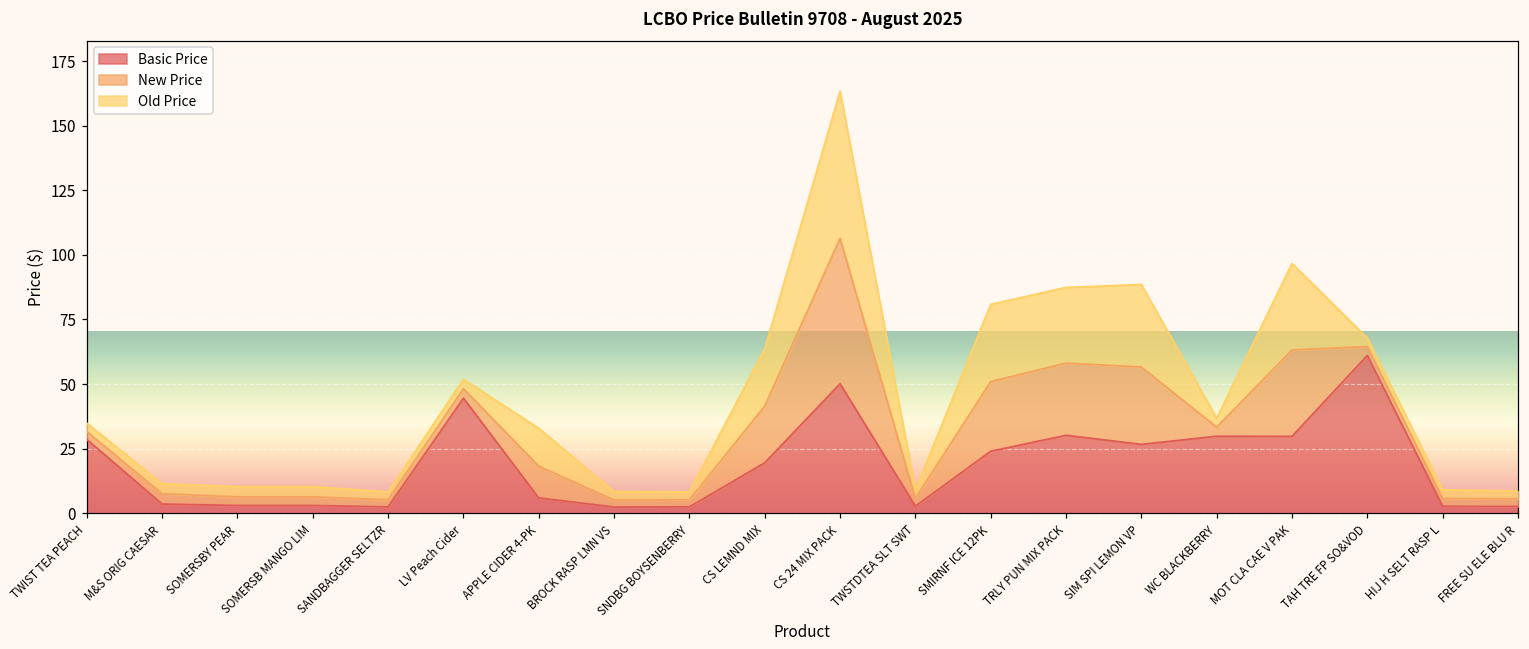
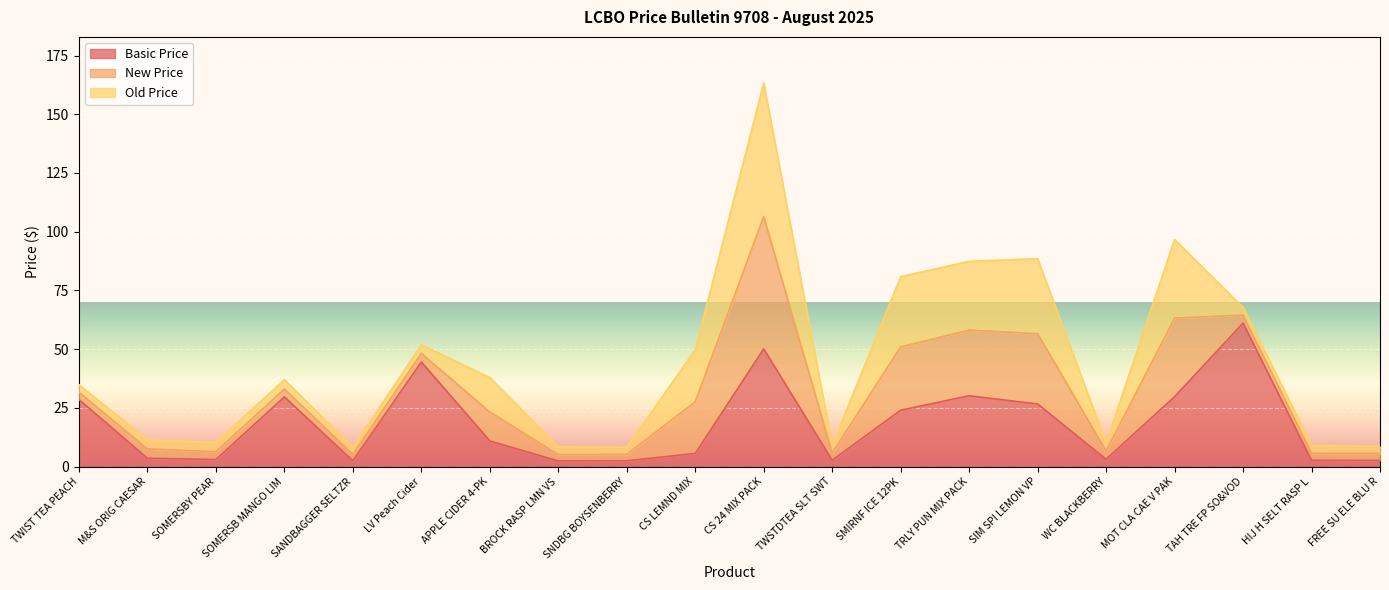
Basic Price, SOMERSB MANGO LIM: 3 -> 30
Basic Price, APPLE CIDER 4-PK: 6 -> 11
Basic Price, CS LEMND MIX: 20 -> 6
Basic Price, WC BLACKBERRY: 30 -> 3
